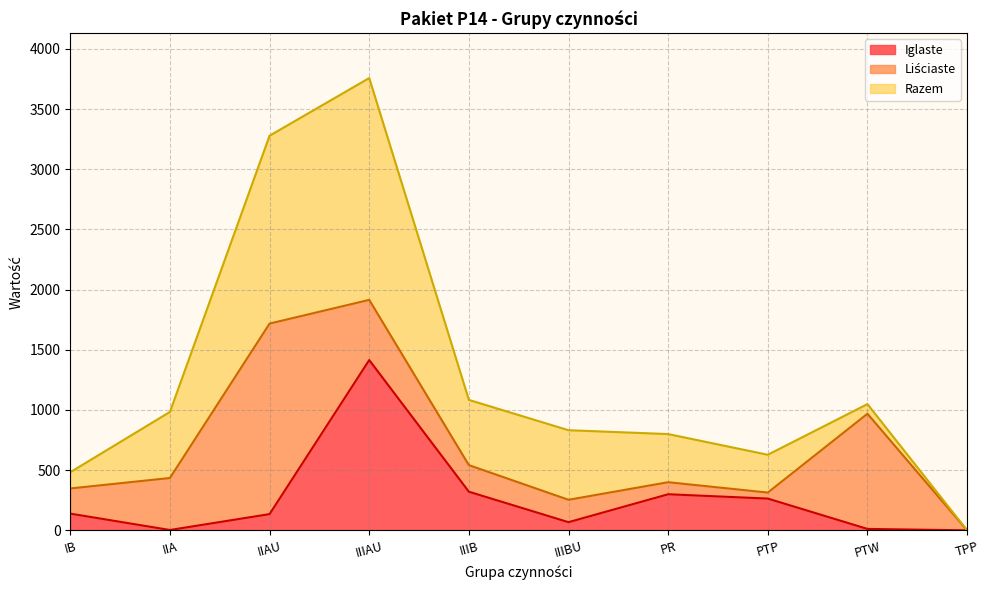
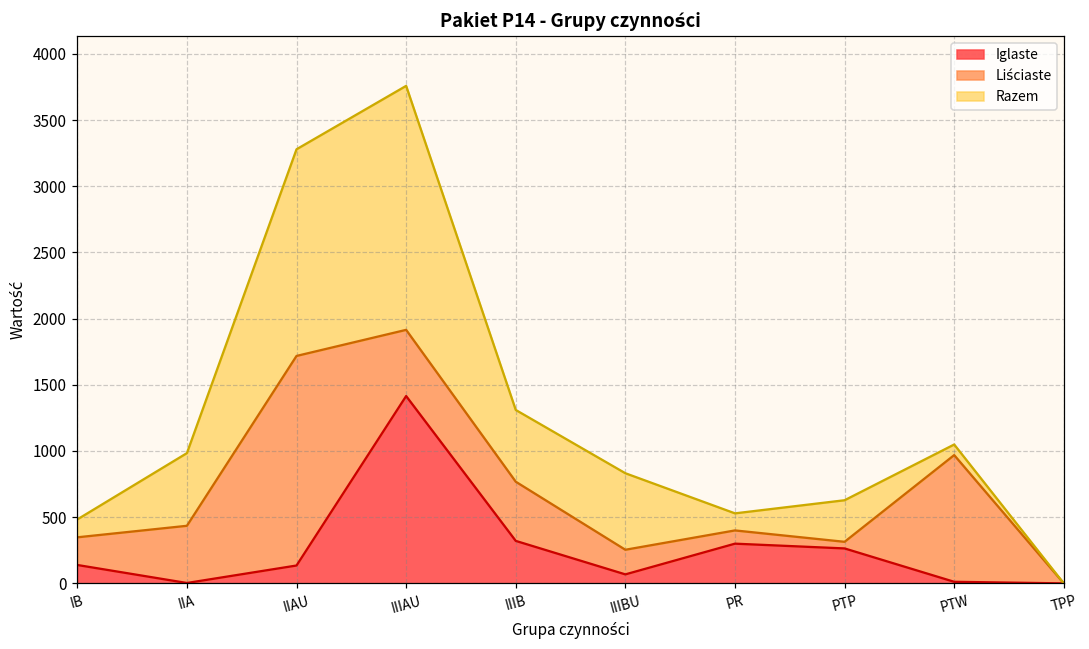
Liściaste, IIIB: 220 -> 450
Razem, PR: 400 -> 130
